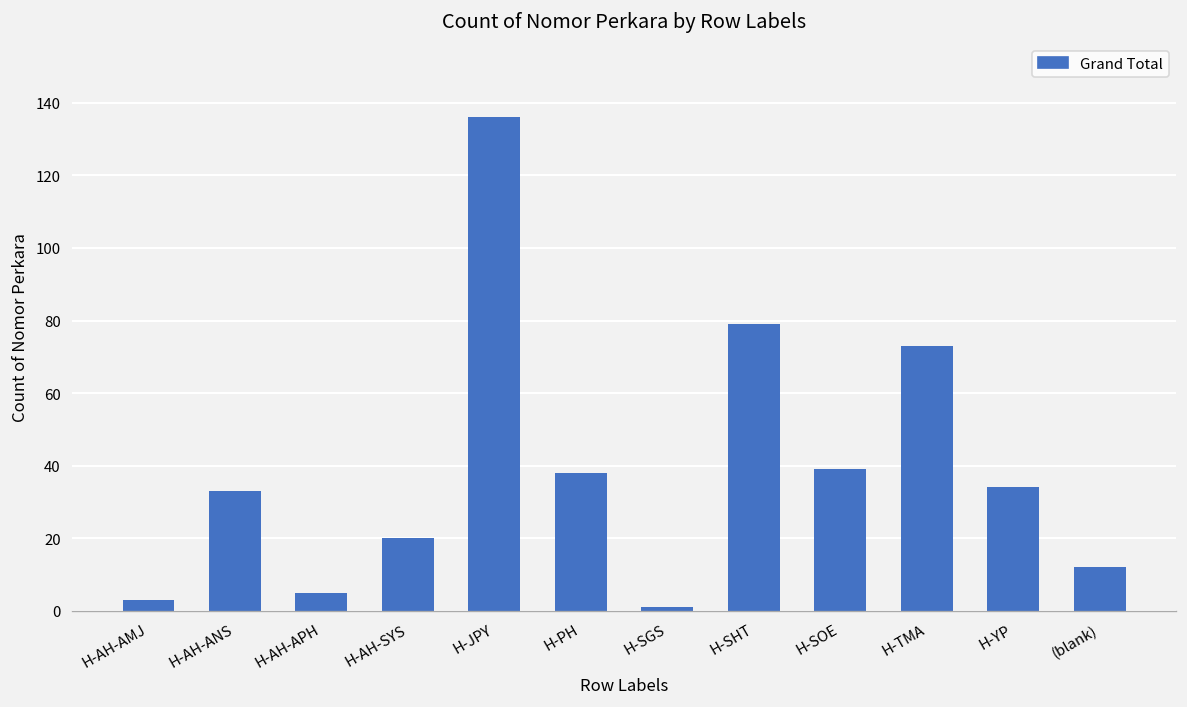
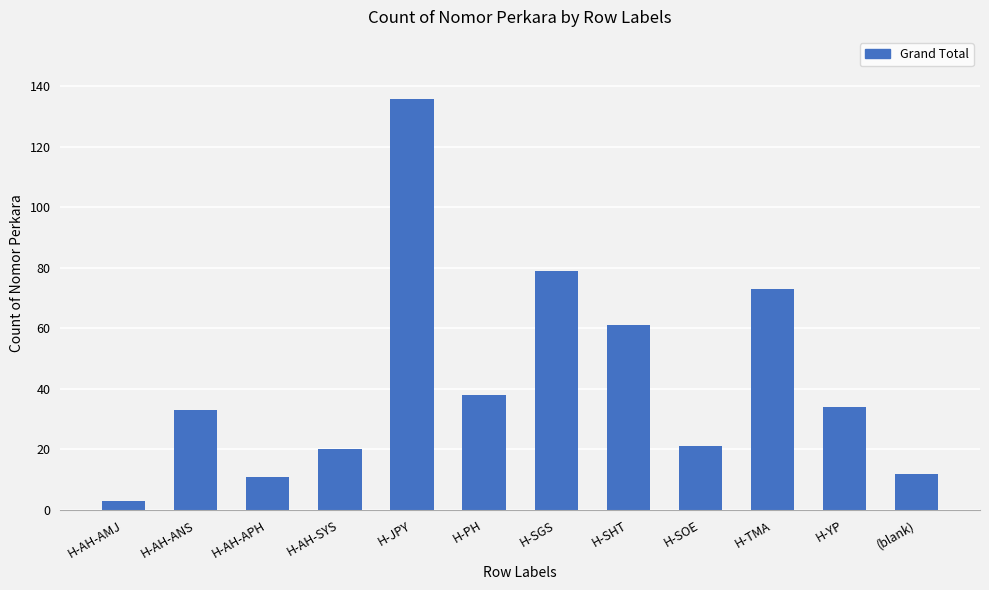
H-AH-APH: 5 -> 11
H-SGS: 1 -> 79
H-SHT: 79 -> 61
H-SOE: 39 -> 21
